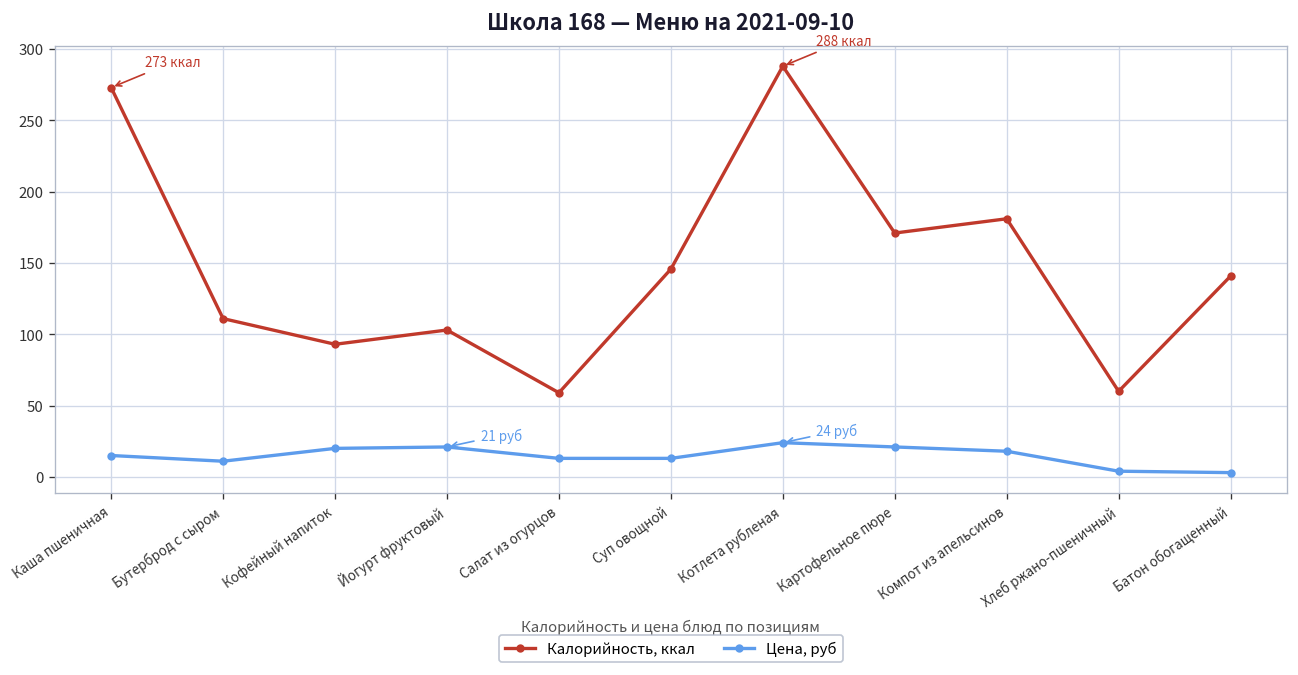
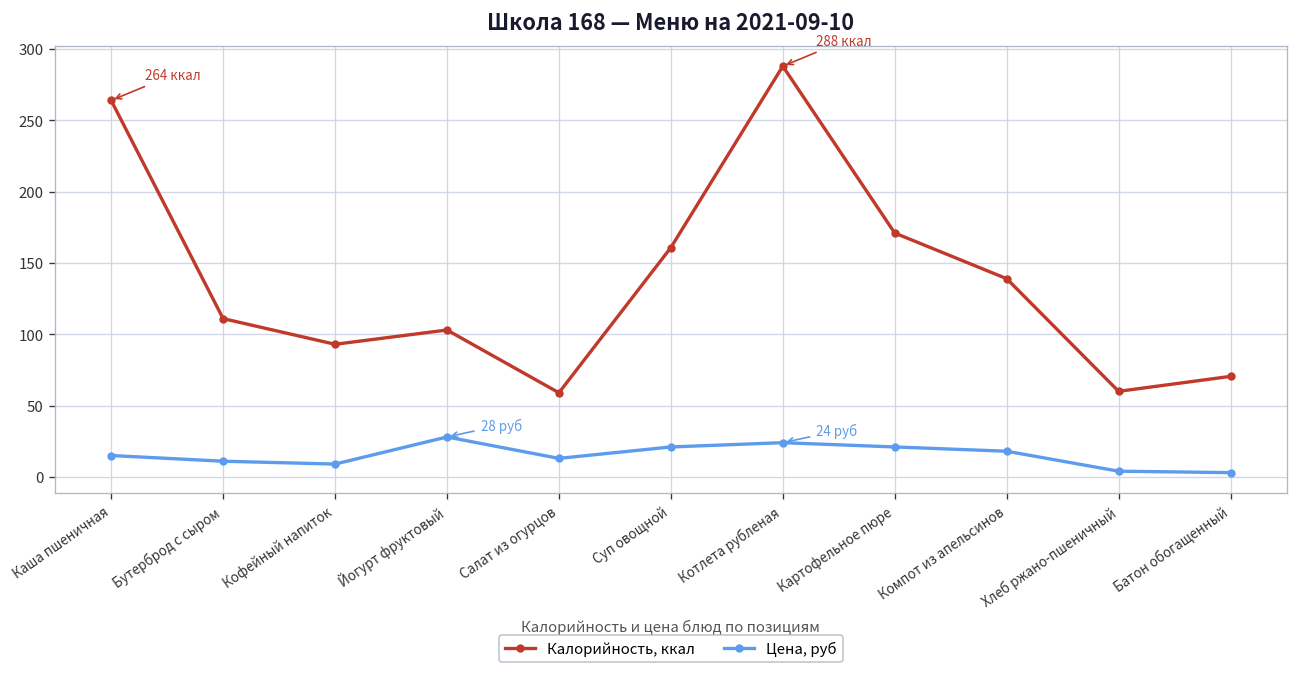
Калорийность, ккал, Каша пшеничная: 273 -> 264
Цена, руб, Кофейный напиток: 20 -> 9
Цена, руб, Йогурт фруктовый: 21 -> 28
Калорийность, ккал, Суп овощной: 146 -> 161
Цена, руб, Суп овощной: 13 -> 21
Калорийность, ккал, Компот из апельсинов: 181 -> 139
Калорийность, ккал, Батон обогащенный: 141 -> 71
